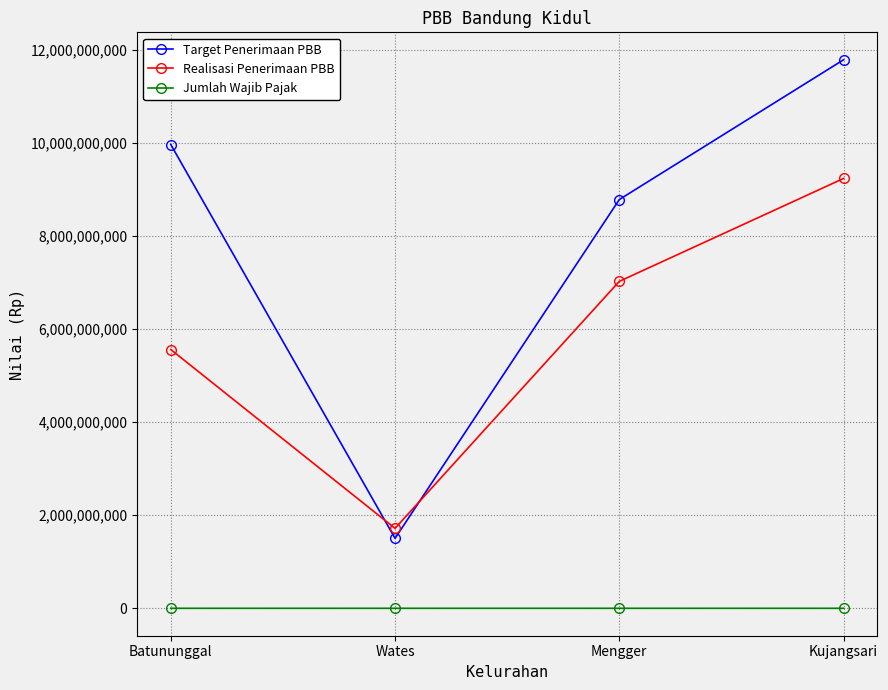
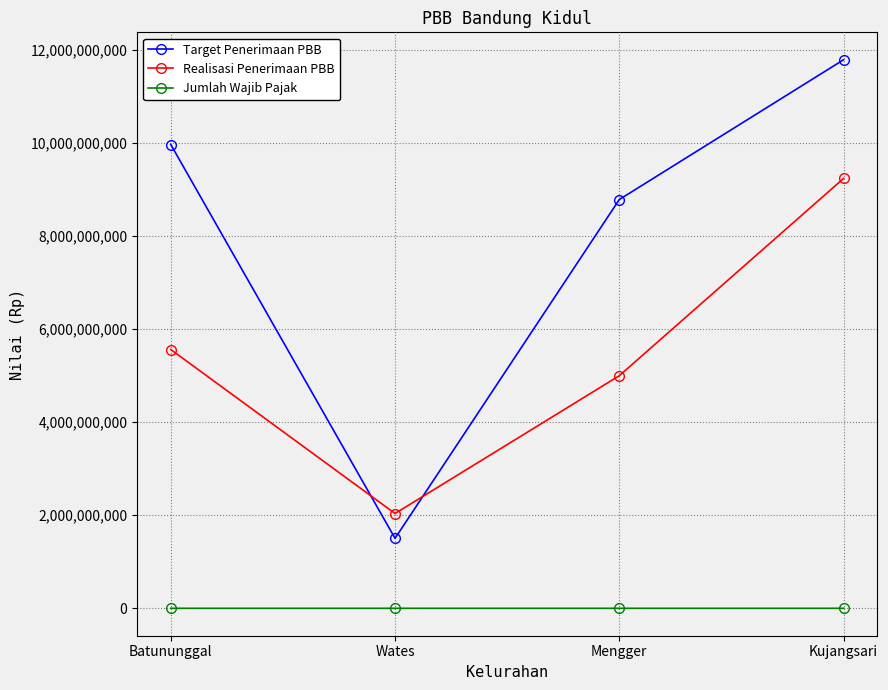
Realisasi Penerimaan PBB, Wates: 1,700,000,000 -> 2,000,000,000
Realisasi Penerimaan PBB, Mengger: 7,000,000,000 -> 5,000,000,000
